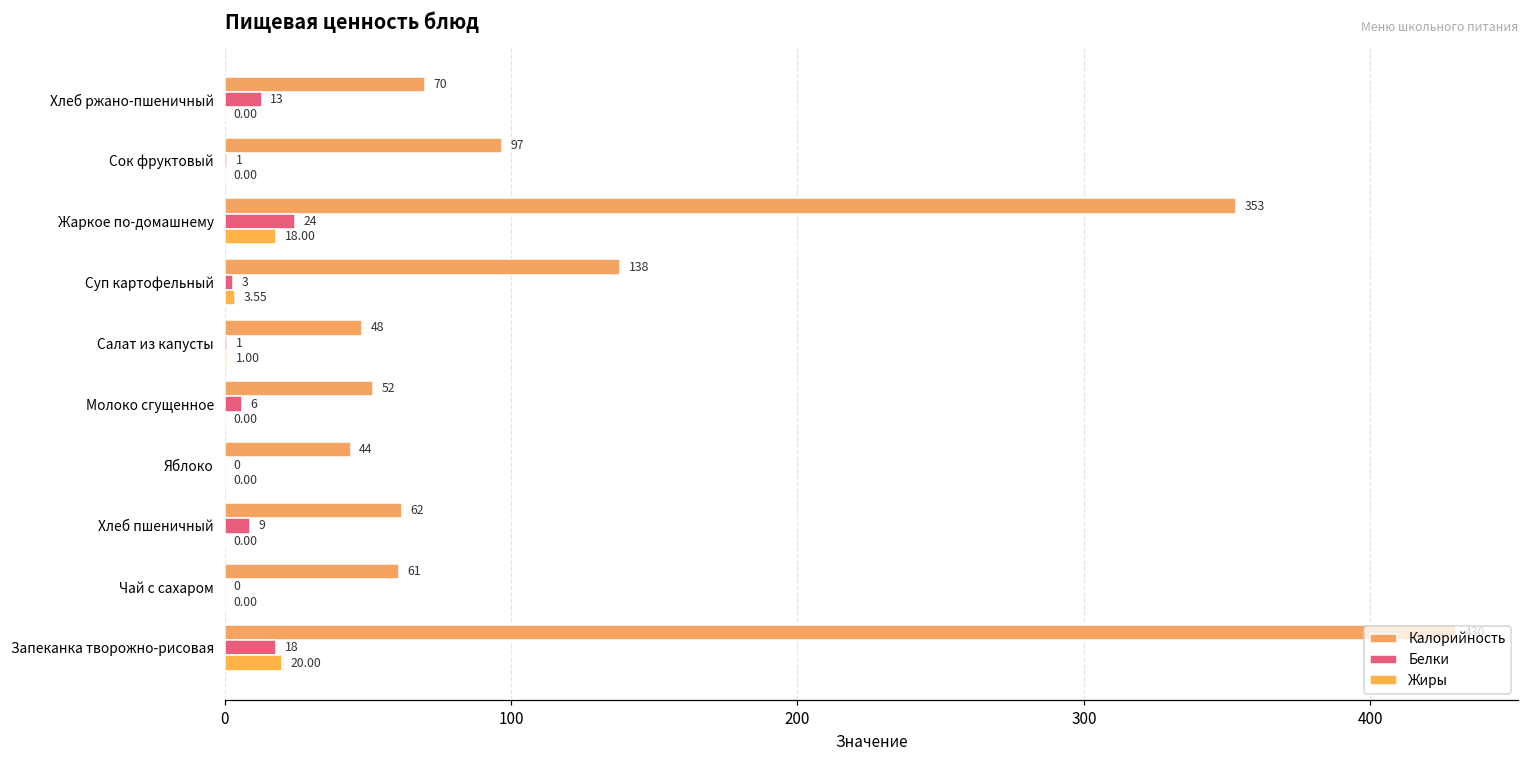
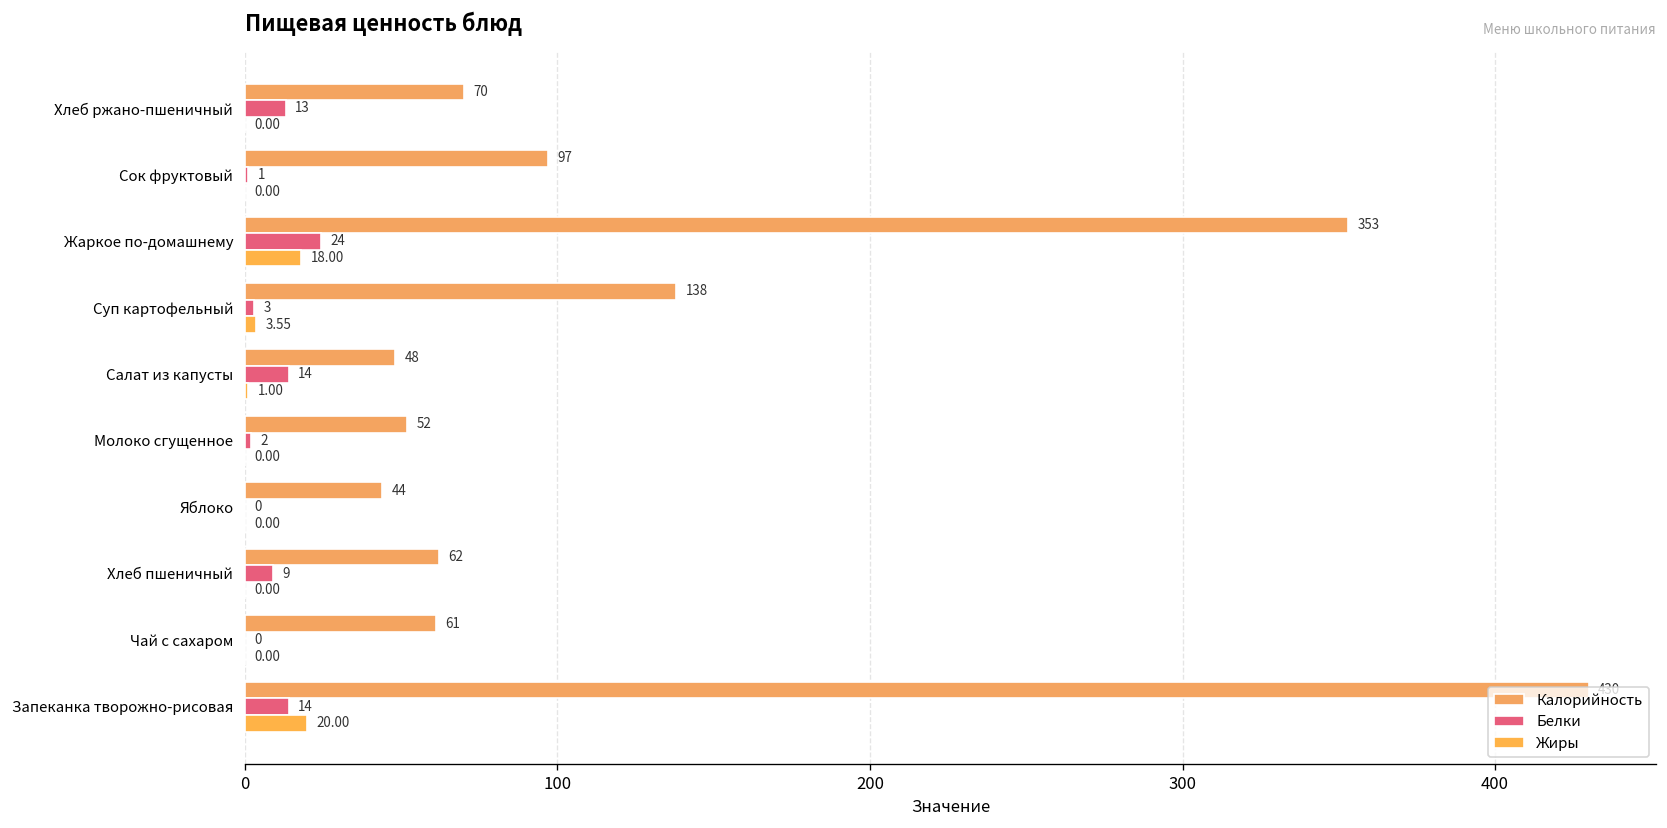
Белки, Салат из капусты: 1 -> 14
Белки, Молоко сгущенное: 6 -> 2
Белки, Запеканка творожно-рисовая: 18 -> 14
